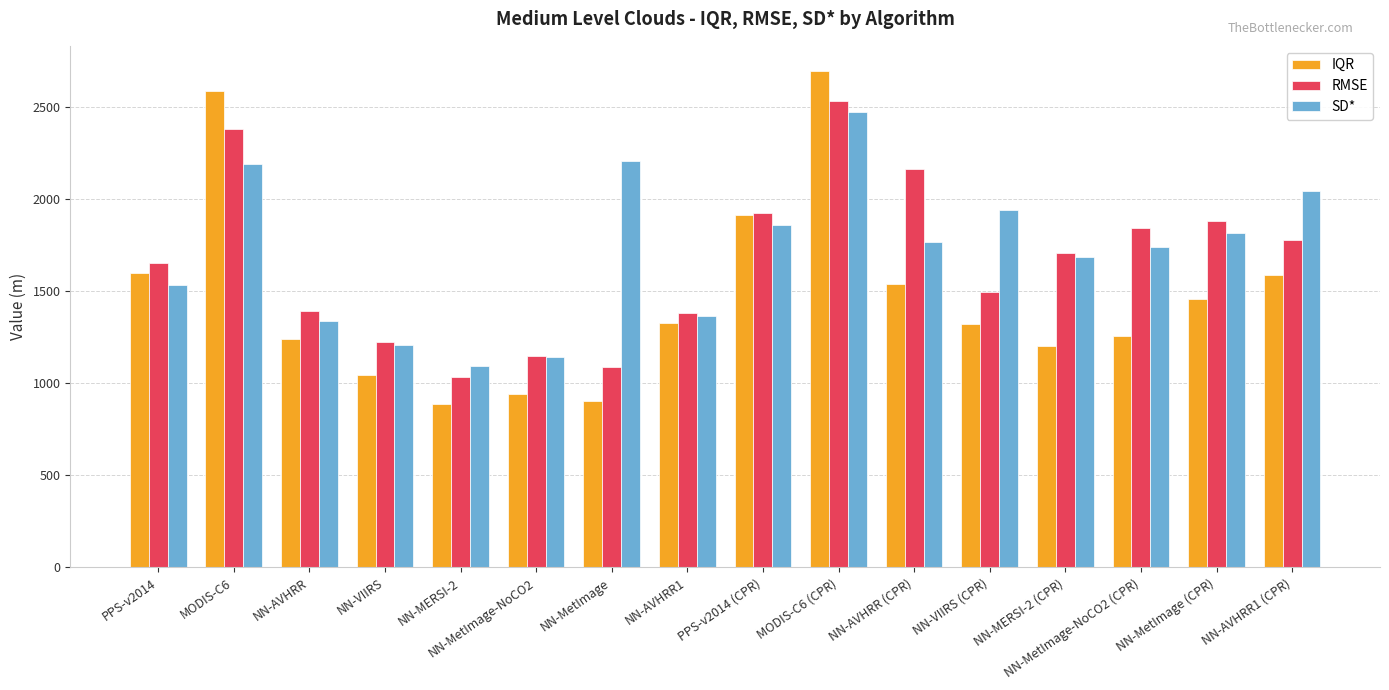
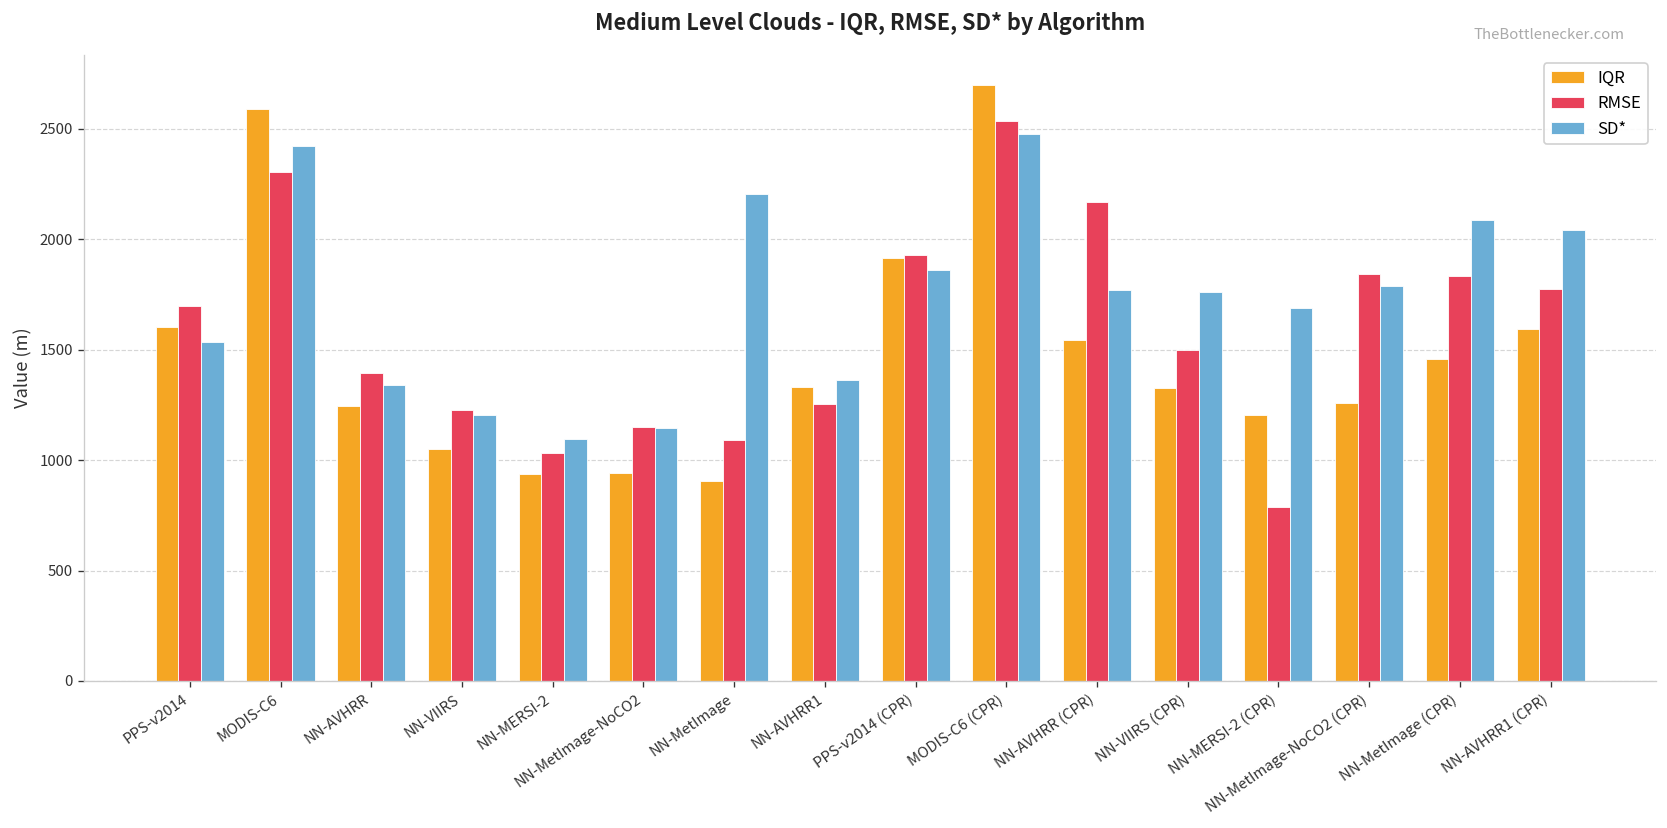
RMSE, PPS-v2014: 1650 -> 1700
RMSE, MODIS-C6: 2380 -> 2300
SD*, MODIS-C6: 2190 -> 2420
IQR, NN-MERSI-2: 890 -> 940
RMSE, NN-AVHRR1: 1380 -> 1250
SD*, NN-VIIRS (CPR): 1940 -> 1760
RMSE, NN-MERSI-2 (CPR): 1710 -> 790
SD*, NN-MetImage-NoCO2 (CPR): 1740 -> 1790
RMSE, NN-MetImage (CPR): 1880 -> 1830
SD*, NN-MetImage (CPR): 1820 -> 2090
